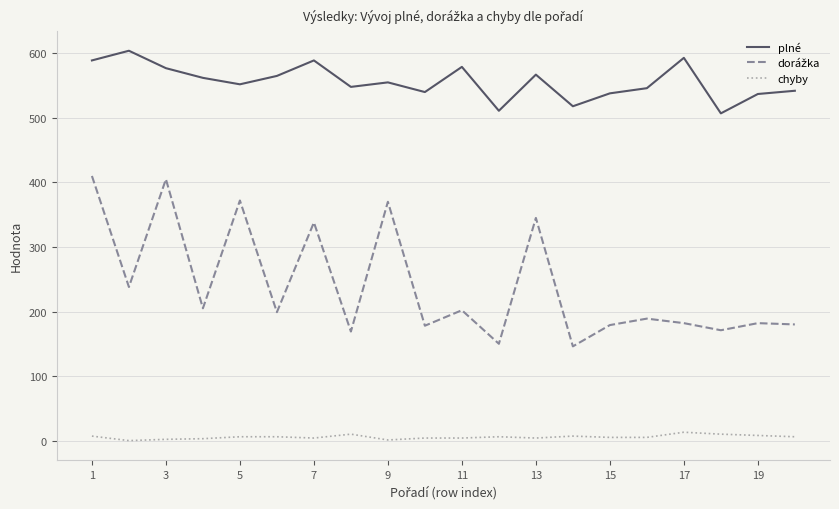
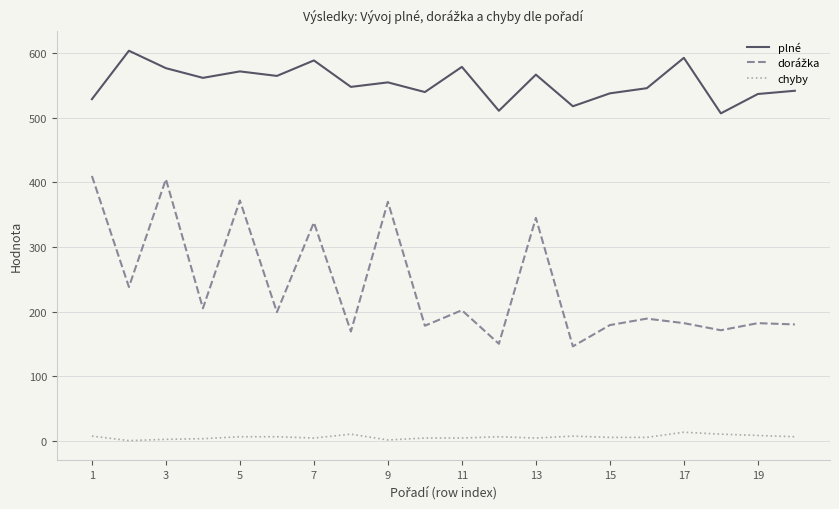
plné, 1: 590 -> 530
plné, 5: 550 -> 570
